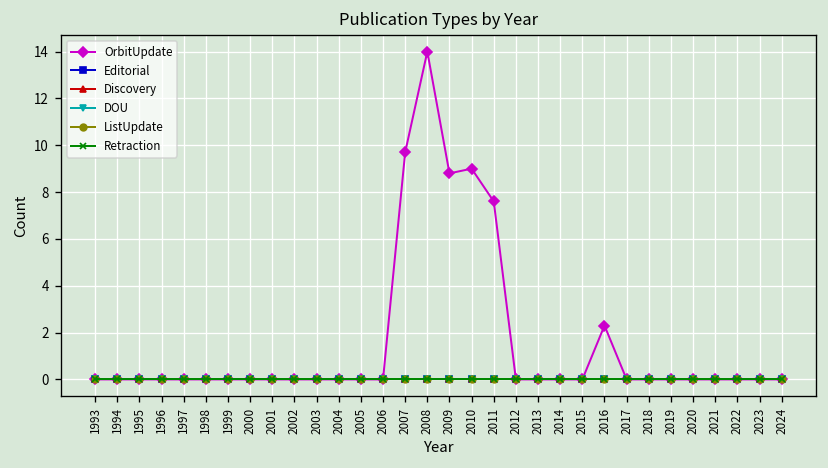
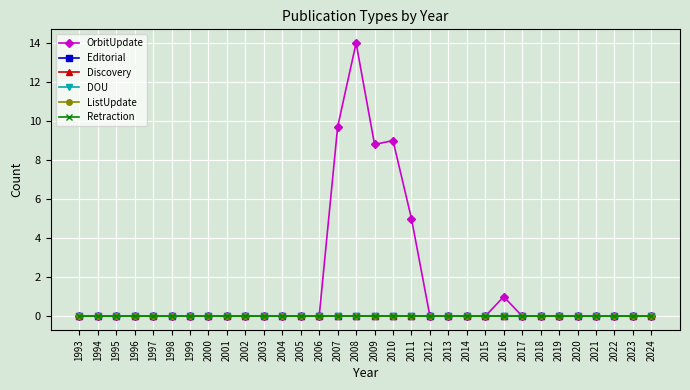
OrbitUpdate, 2011: 7.6 -> 5.0
OrbitUpdate, 2016: 2.3 -> 1.0
